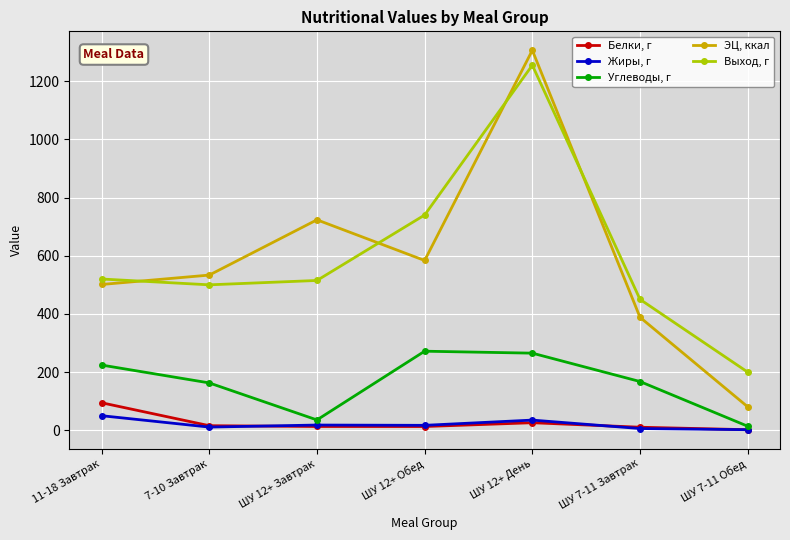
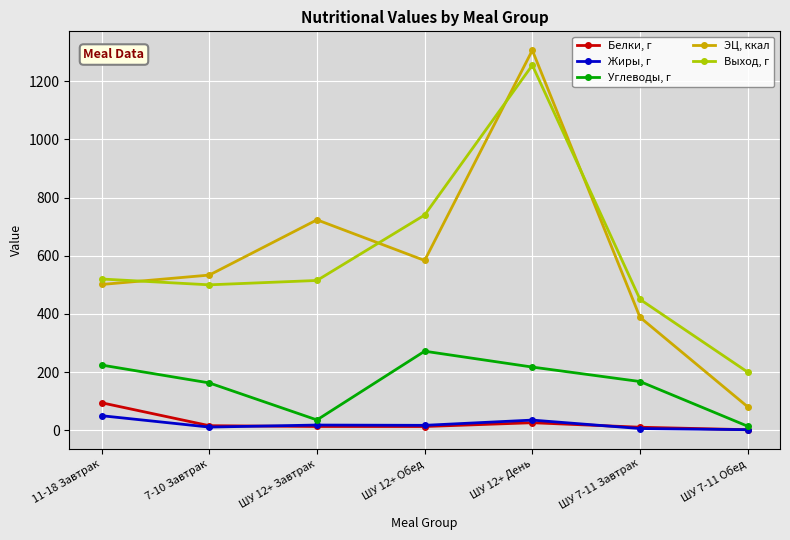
Углеводы, г, ШУ 12+ День: 270 -> 220
